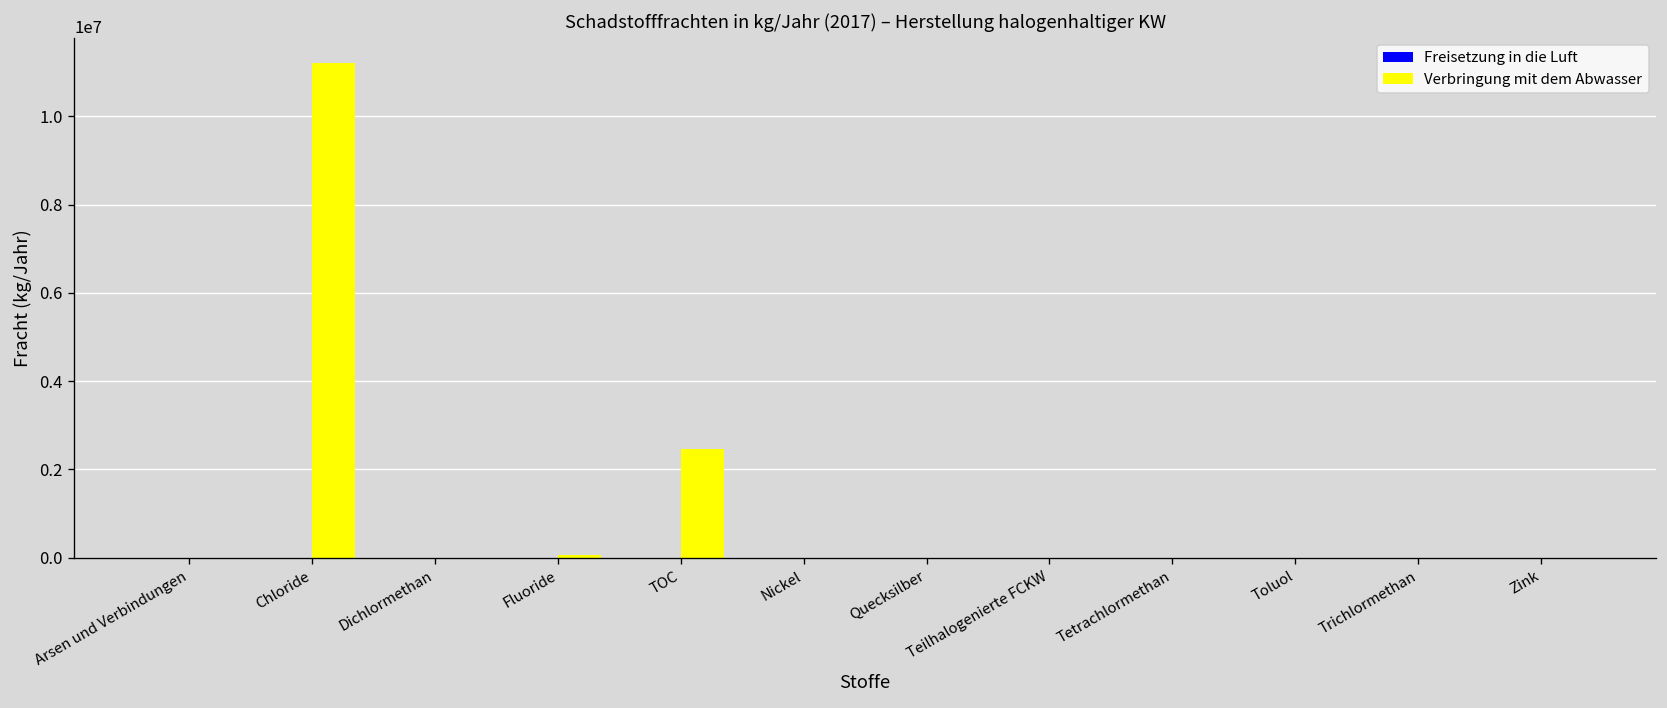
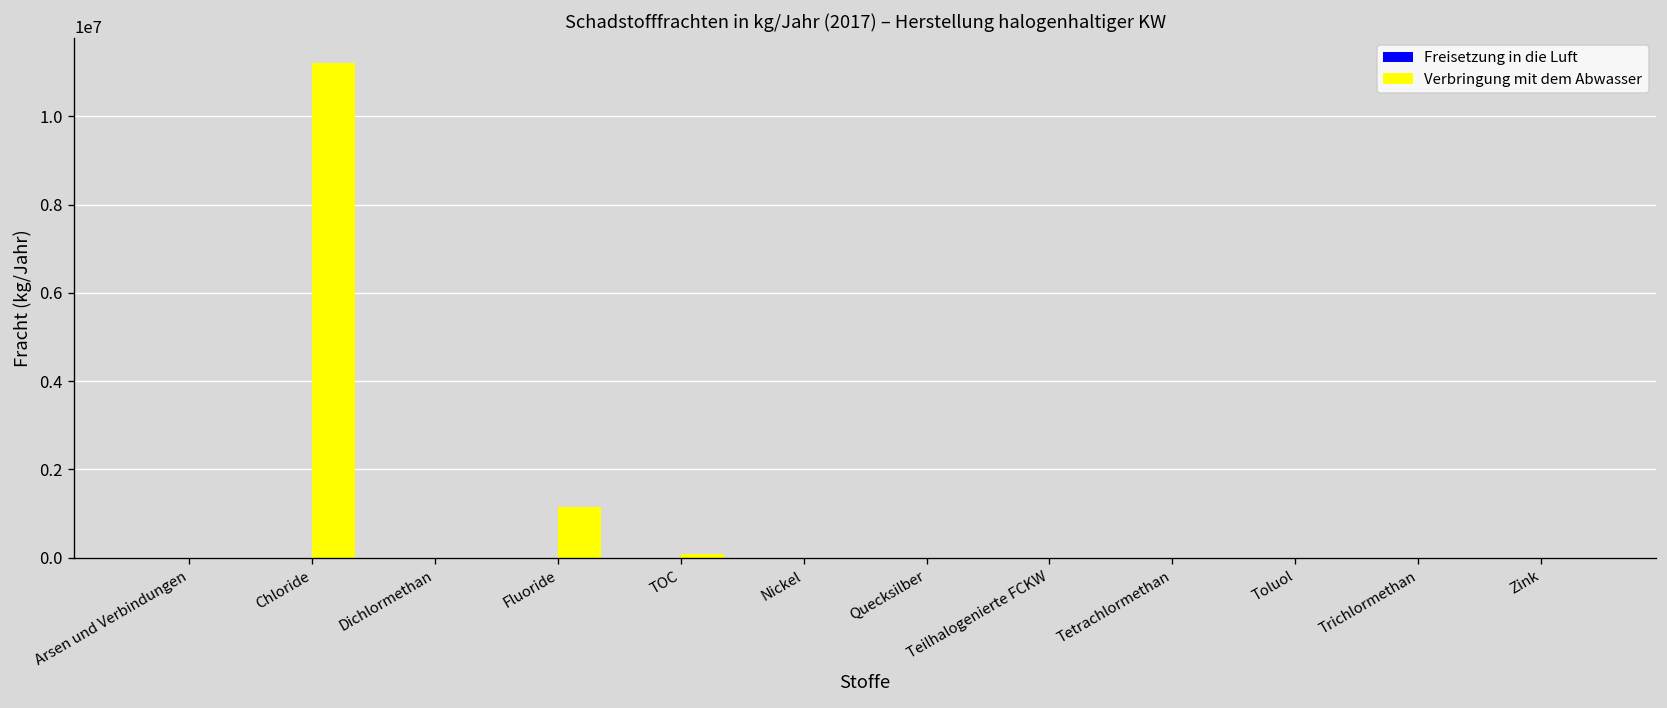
Verbringung mit dem Abwasser, Fluoride: 100000 -> 1200000
Verbringung mit dem Abwasser, TOC: 2500000 -> 100000
